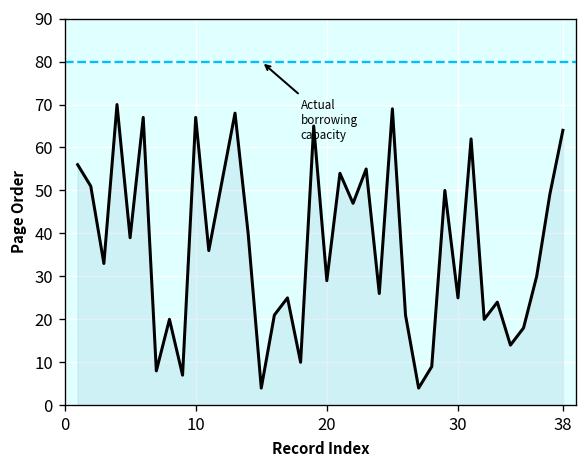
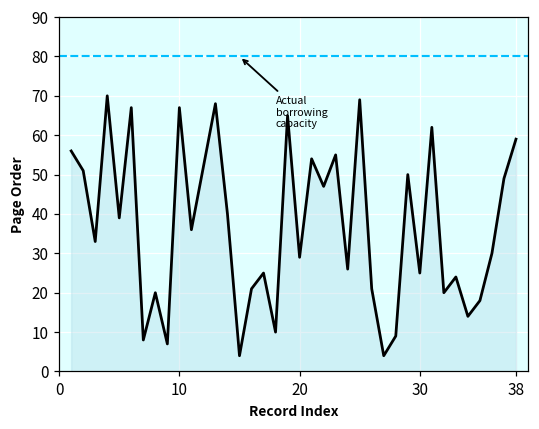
38: 64 -> 59
